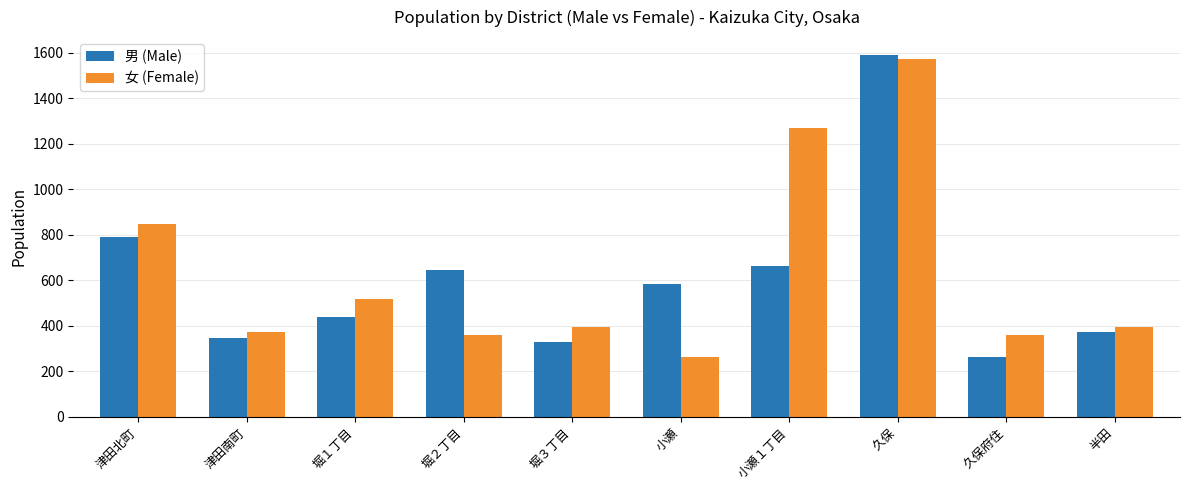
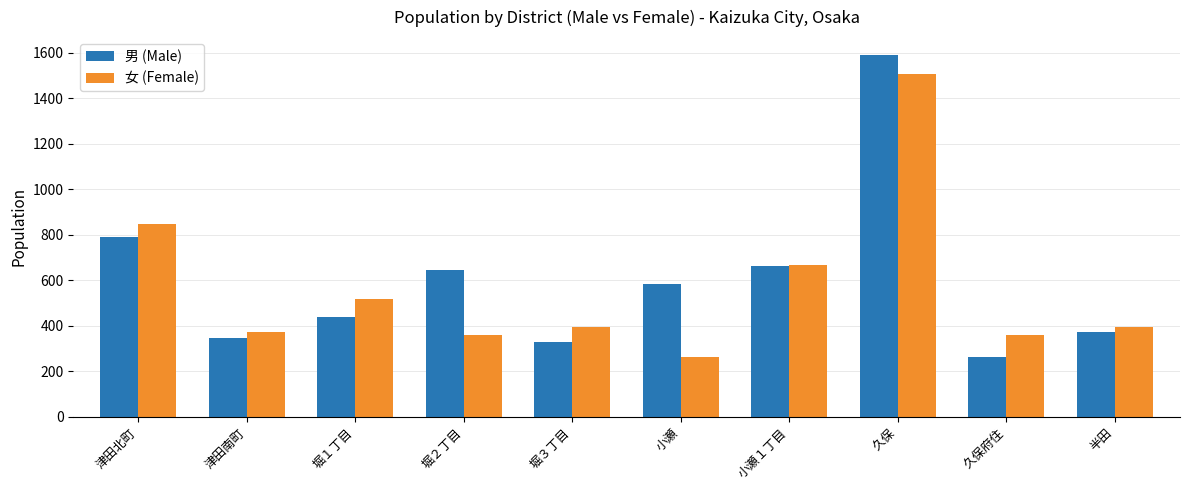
女 (Female), 小瀬１丁目: 1270 -> 670
女 (Female), 久保: 1570 -> 1510
